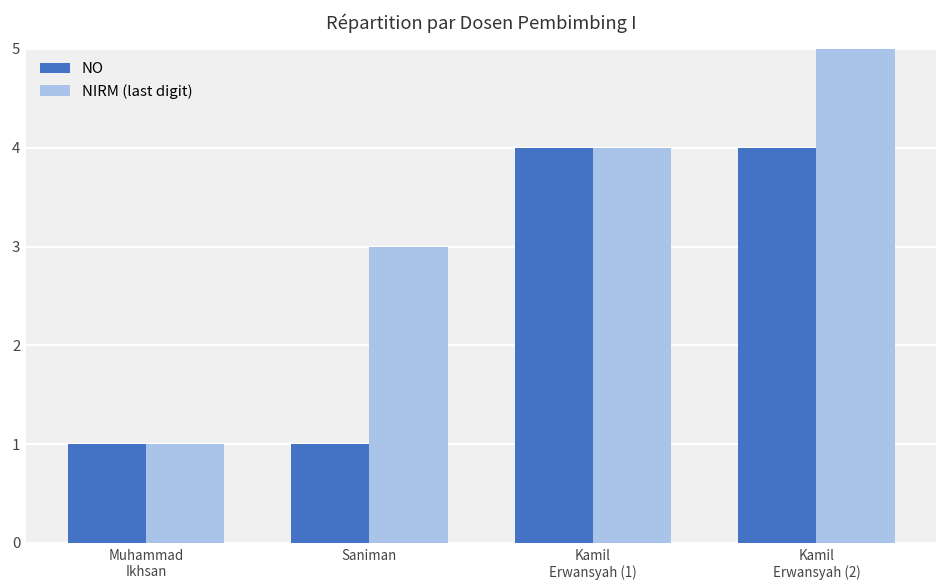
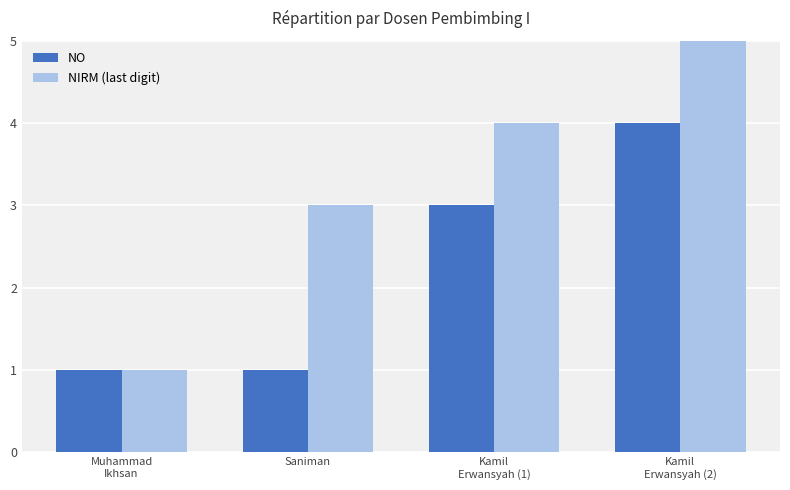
NO, Kamil Erwansyah (1): 4 -> 3
